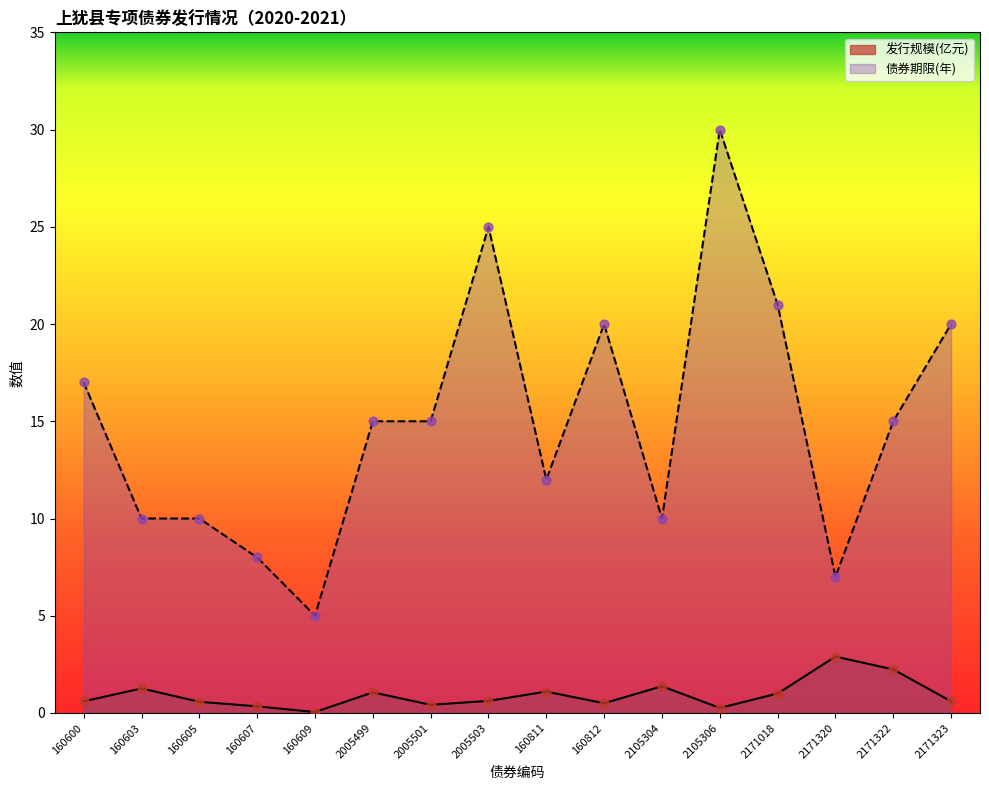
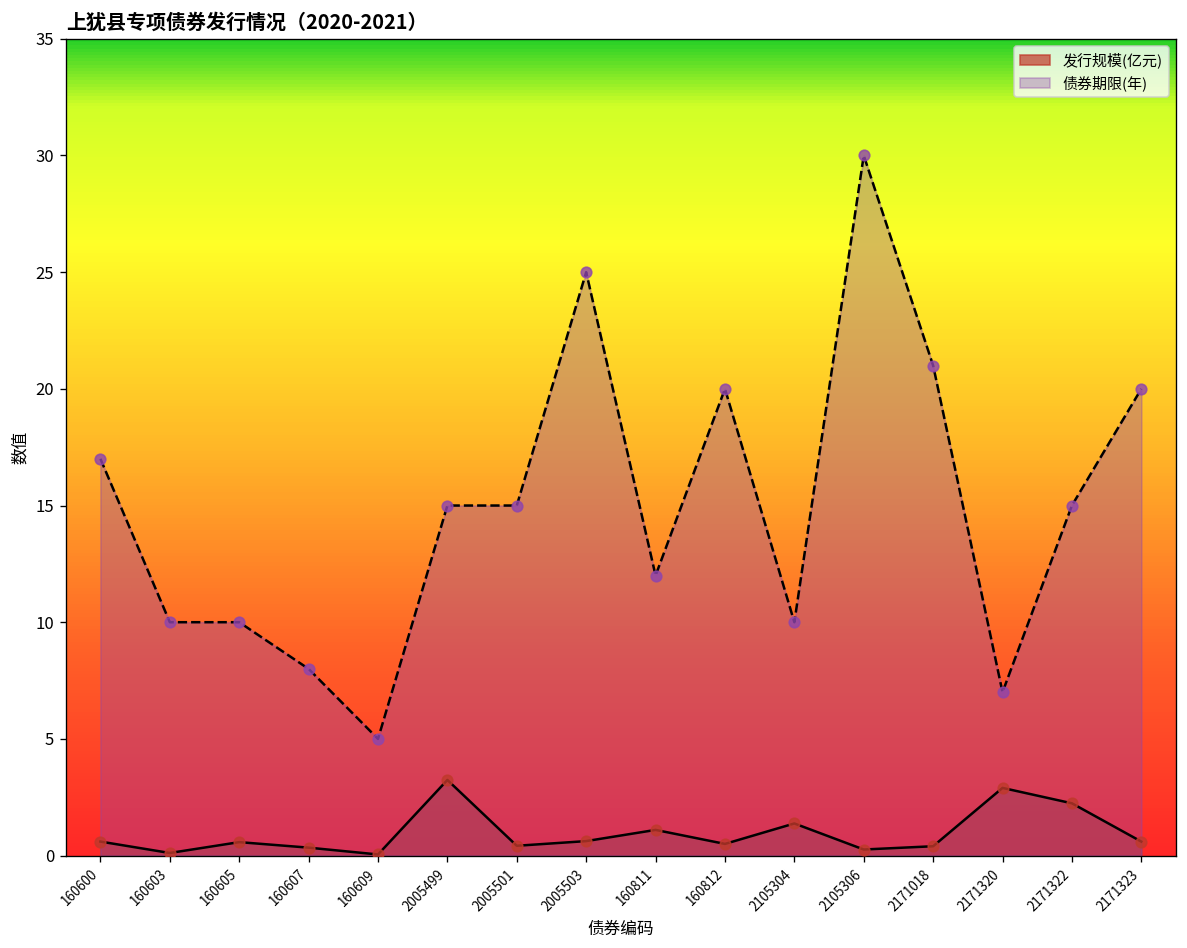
发行规模(亿元), 160603: 1.3 -> 0.1
发行规模(亿元), 2005499: 1.1 -> 3.2
发行规模(亿元), 2171018: 1.0 -> 0.4
